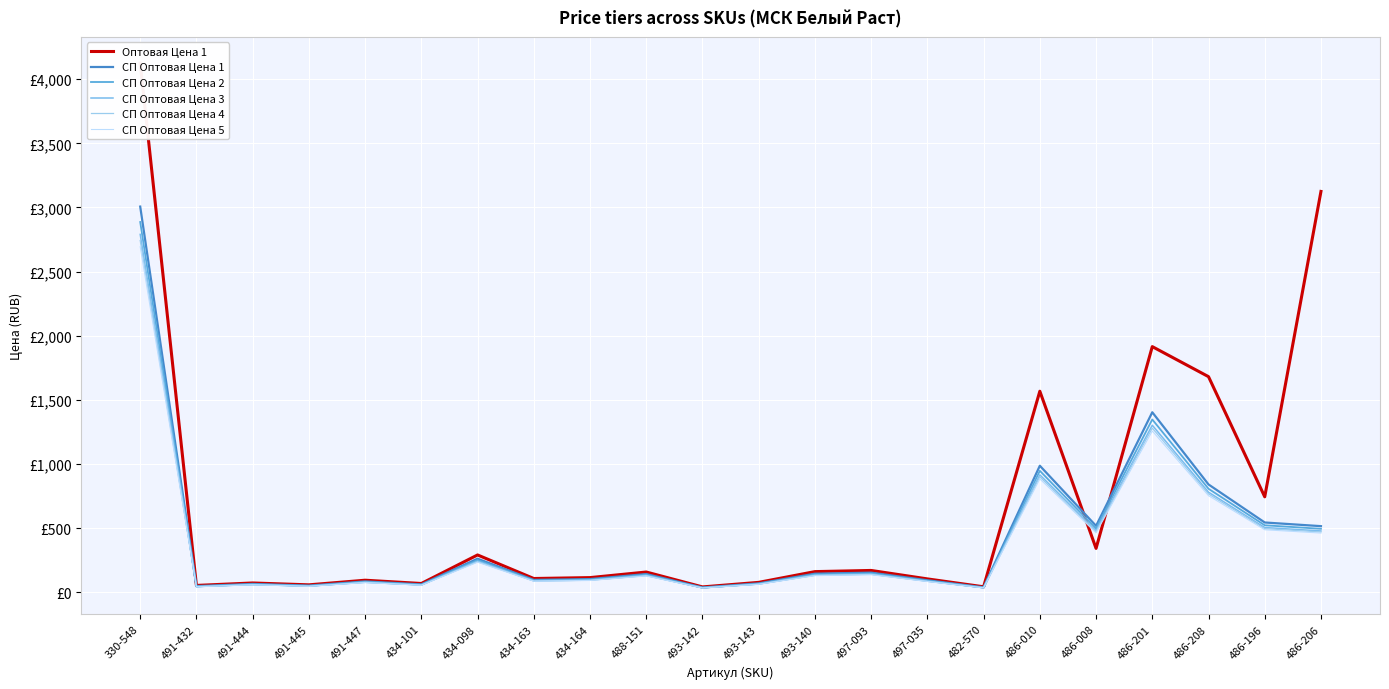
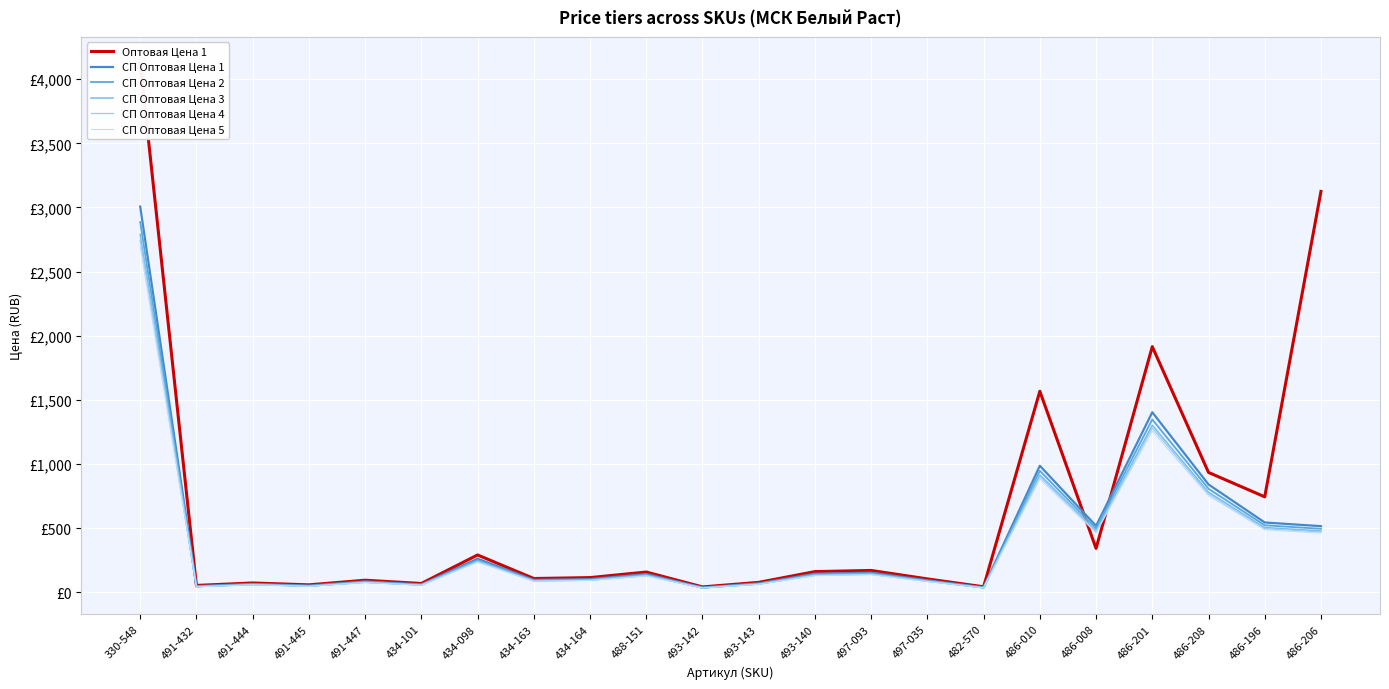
Оптовая Цена 1, 486-208: £1,680 -> £930
